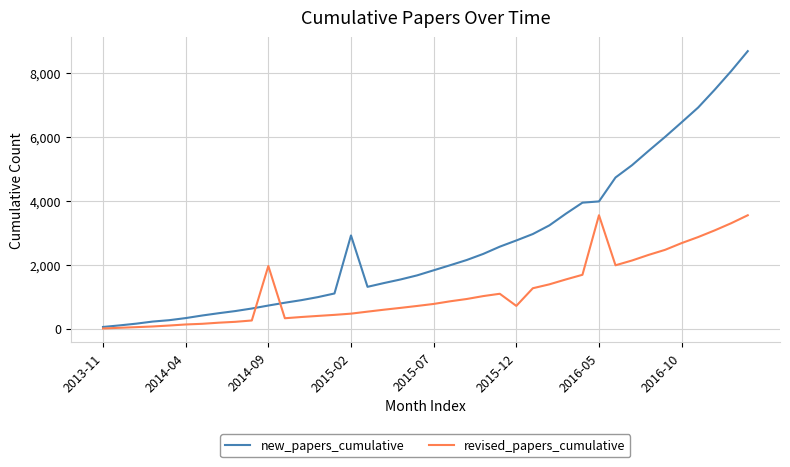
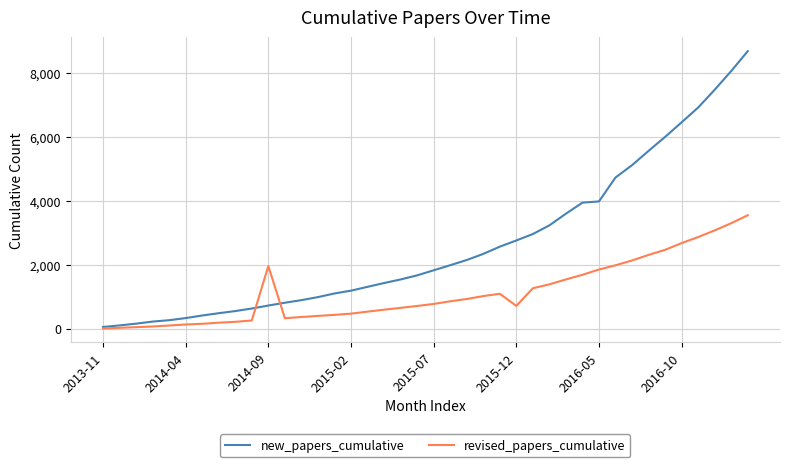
new_papers_cumulative, 2015-02: 2,900 -> 1,200
revised_papers_cumulative, 2016-05: 3,600 -> 1,900
